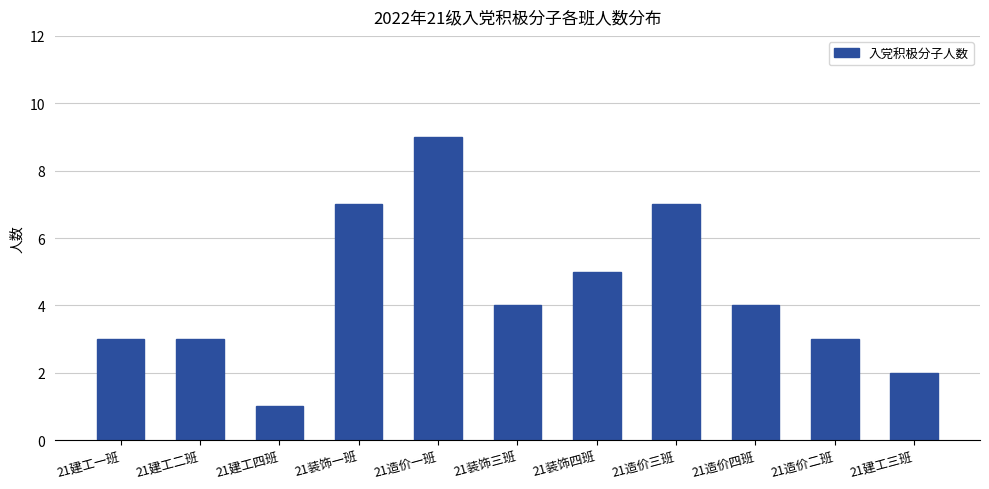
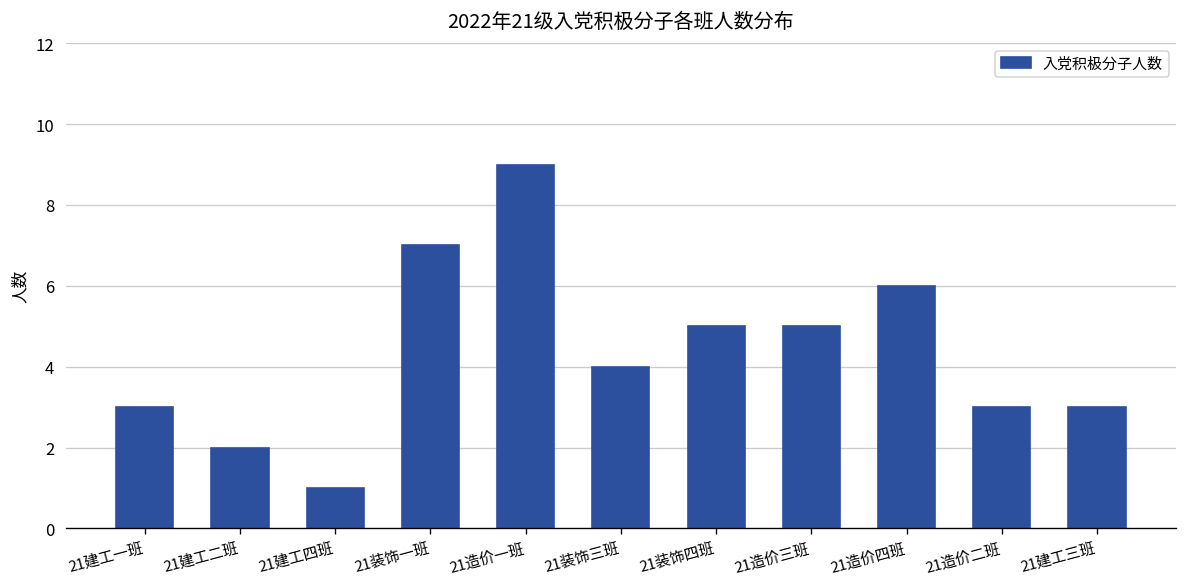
21建工二班: 3 -> 2
21造价三班: 7 -> 5
21造价四班: 4 -> 6
21建工三班: 2 -> 3
